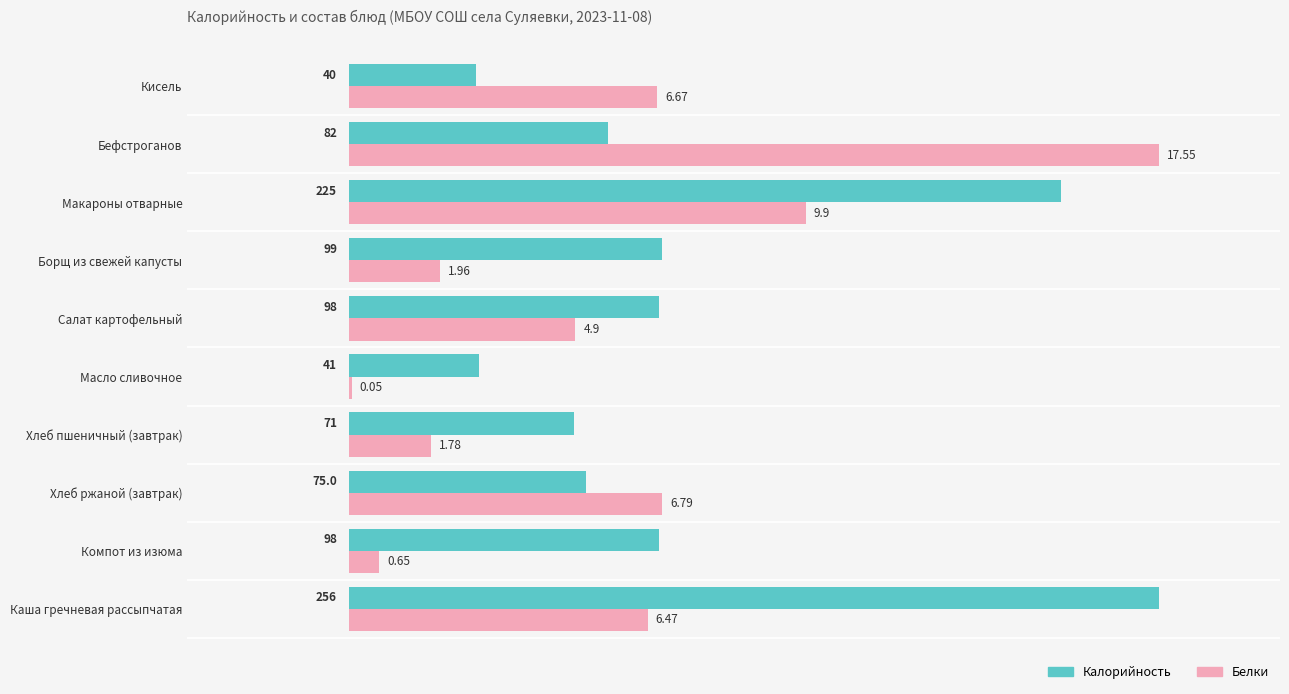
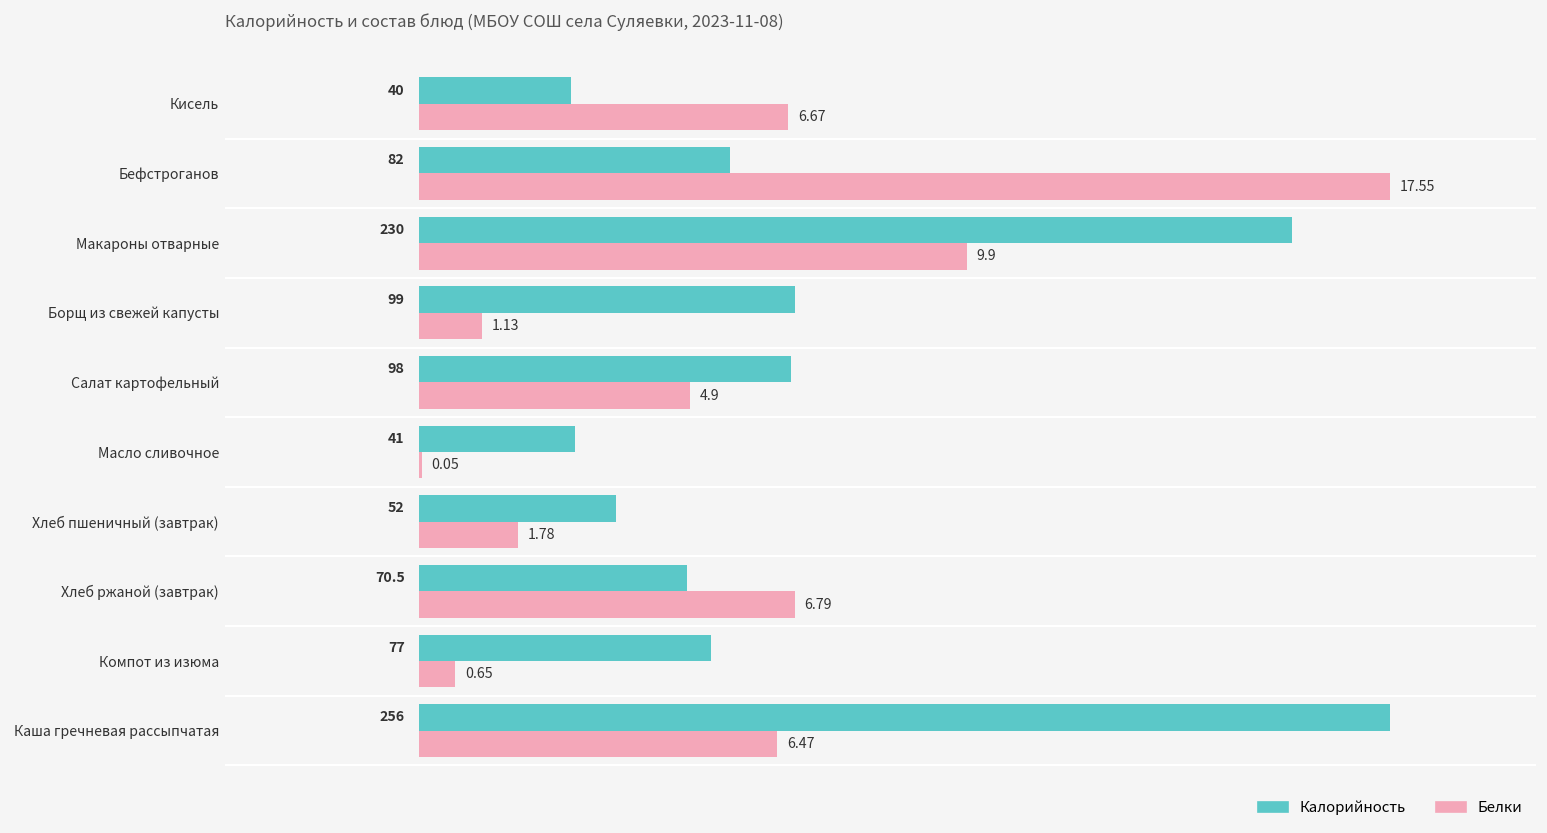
Калорийность, Макароны отварные: 225 -> 230
Белки, Борщ из свежей капусты: 1.96 -> 1.13
Калорийность, Хлеб пшеничный (завтрак): 71 -> 52
Калорийность, Хлеб ржаной (завтрак): 75.0 -> 70.5
Калорийность, Компот из изюма: 98 -> 77
